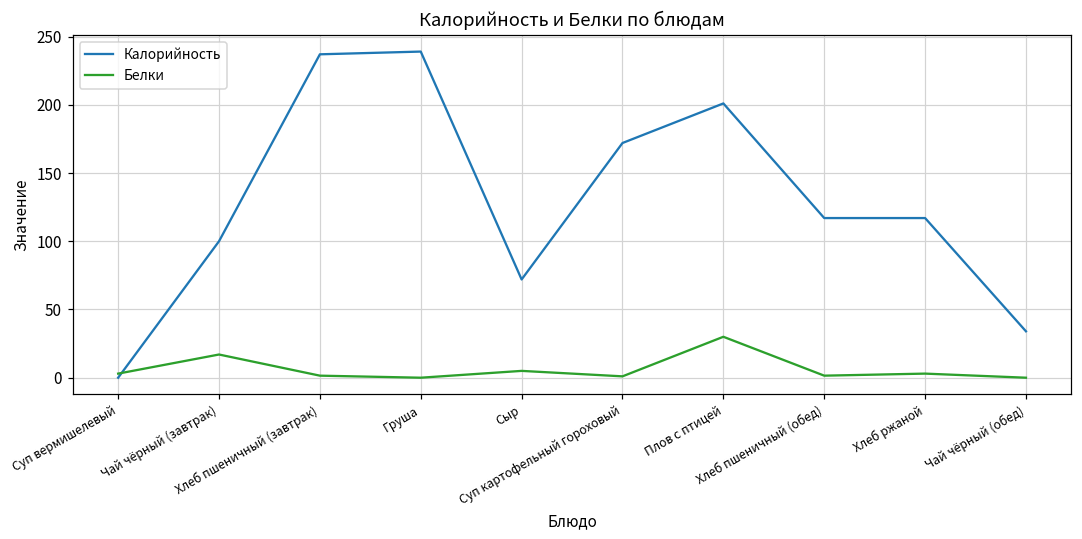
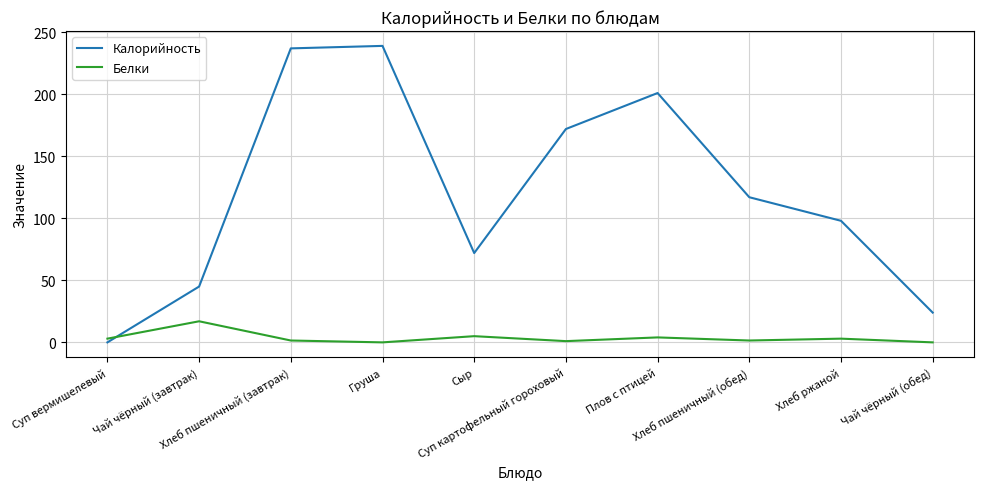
Калорийность, Чай чёрный (завтрак): 100 -> 45
Белки, Плов с птицей: 30 -> 4
Калорийность, Хлеб ржаной: 117 -> 98
Калорийность, Чай чёрный (обед): 34 -> 24
